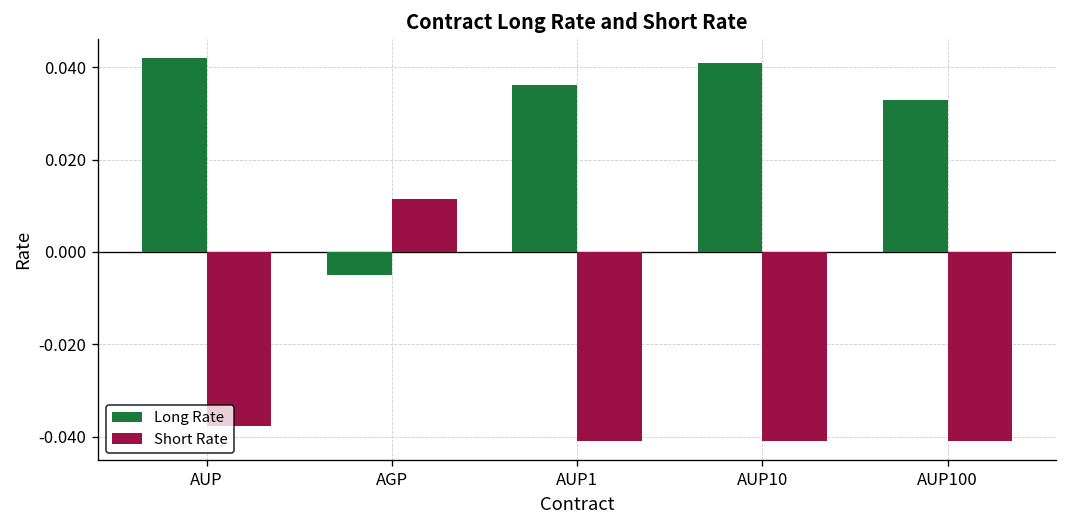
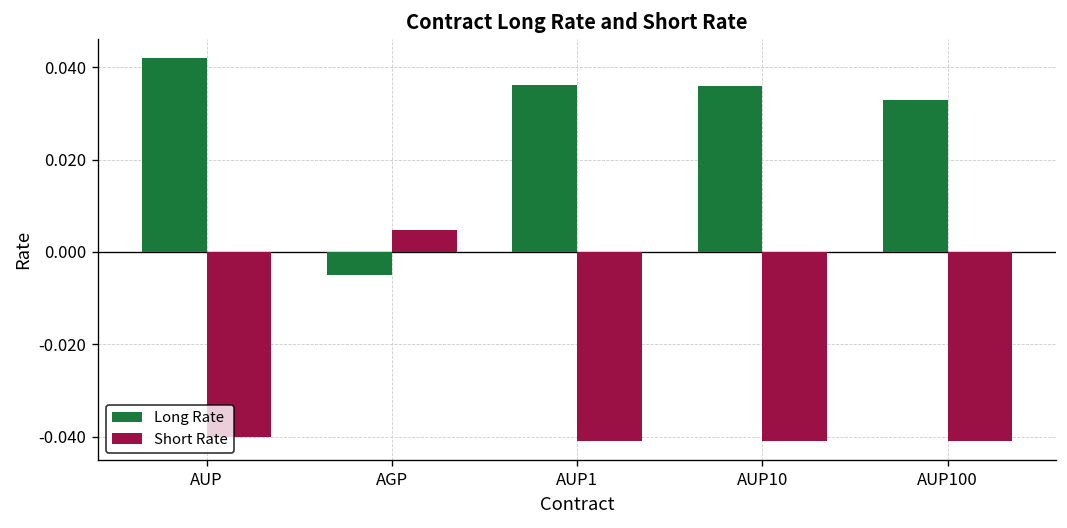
Short Rate, AUP: -0.038 -> -0.040
Short Rate, AGP: 0.011 -> 0.005
Long Rate, AUP10: 0.041 -> 0.036
